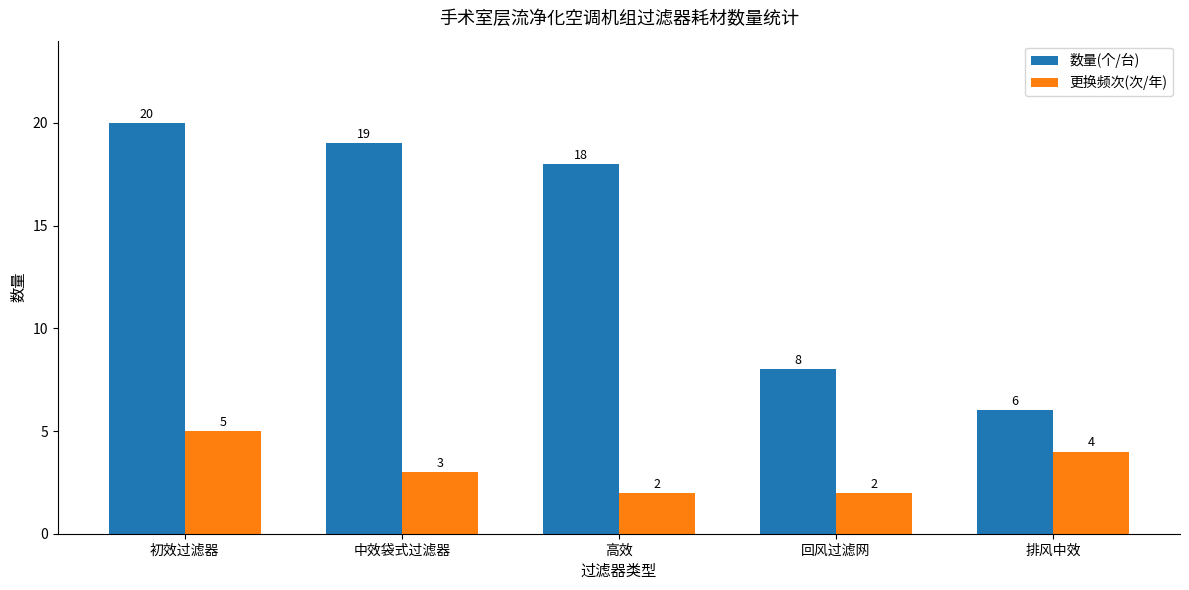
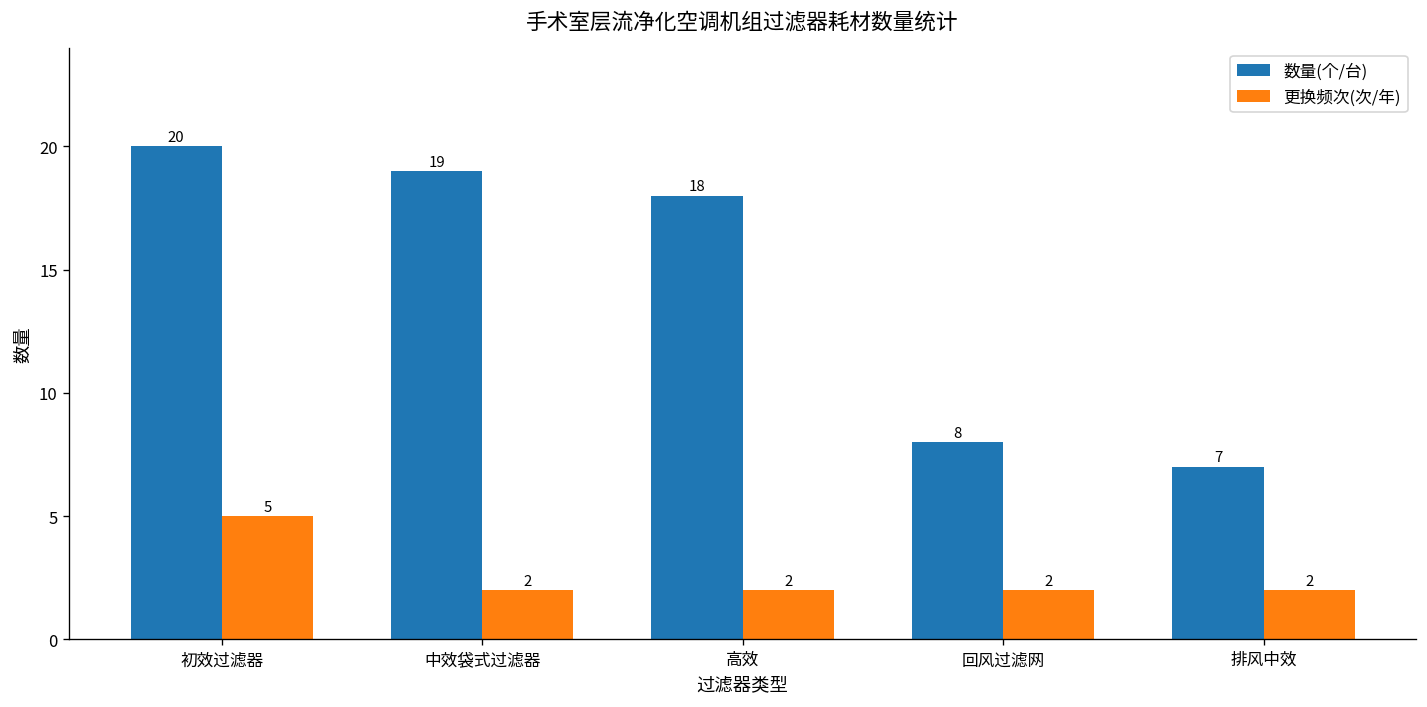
更换频次(次/年), 中效袋式过滤器: 3 -> 2
数量(个/台), 排风中效: 6 -> 7
更换频次(次/年), 排风中效: 4 -> 2
